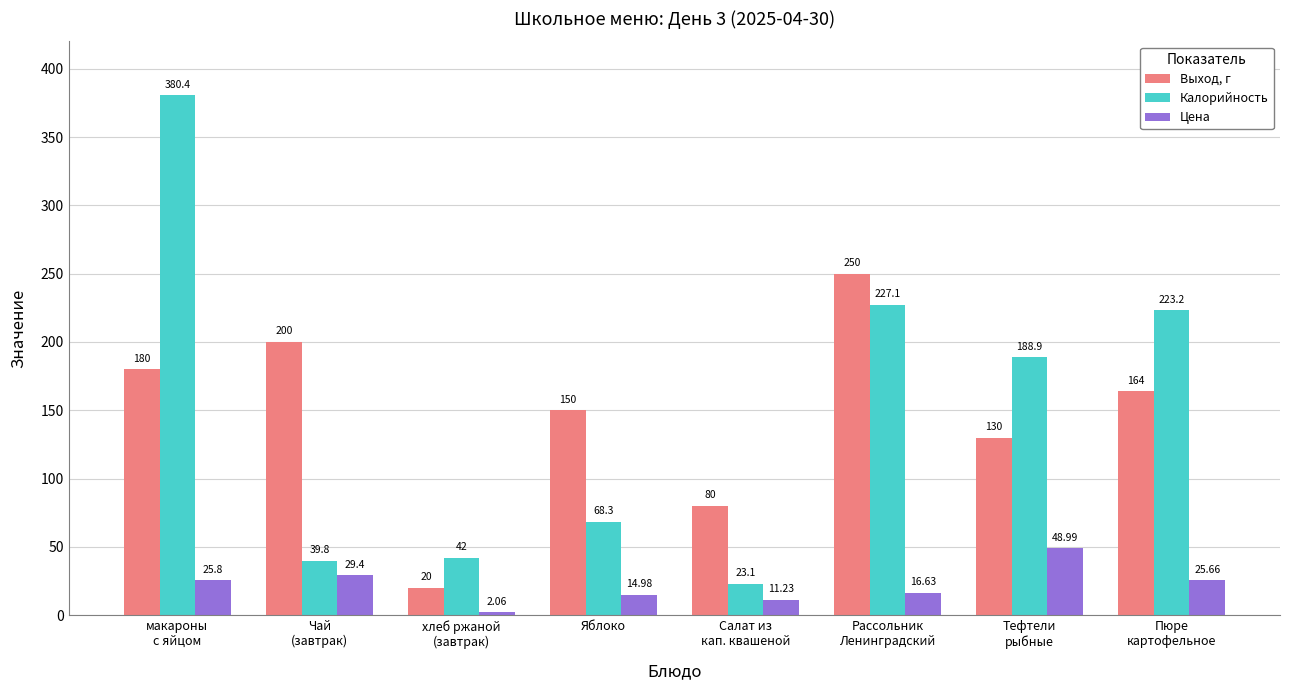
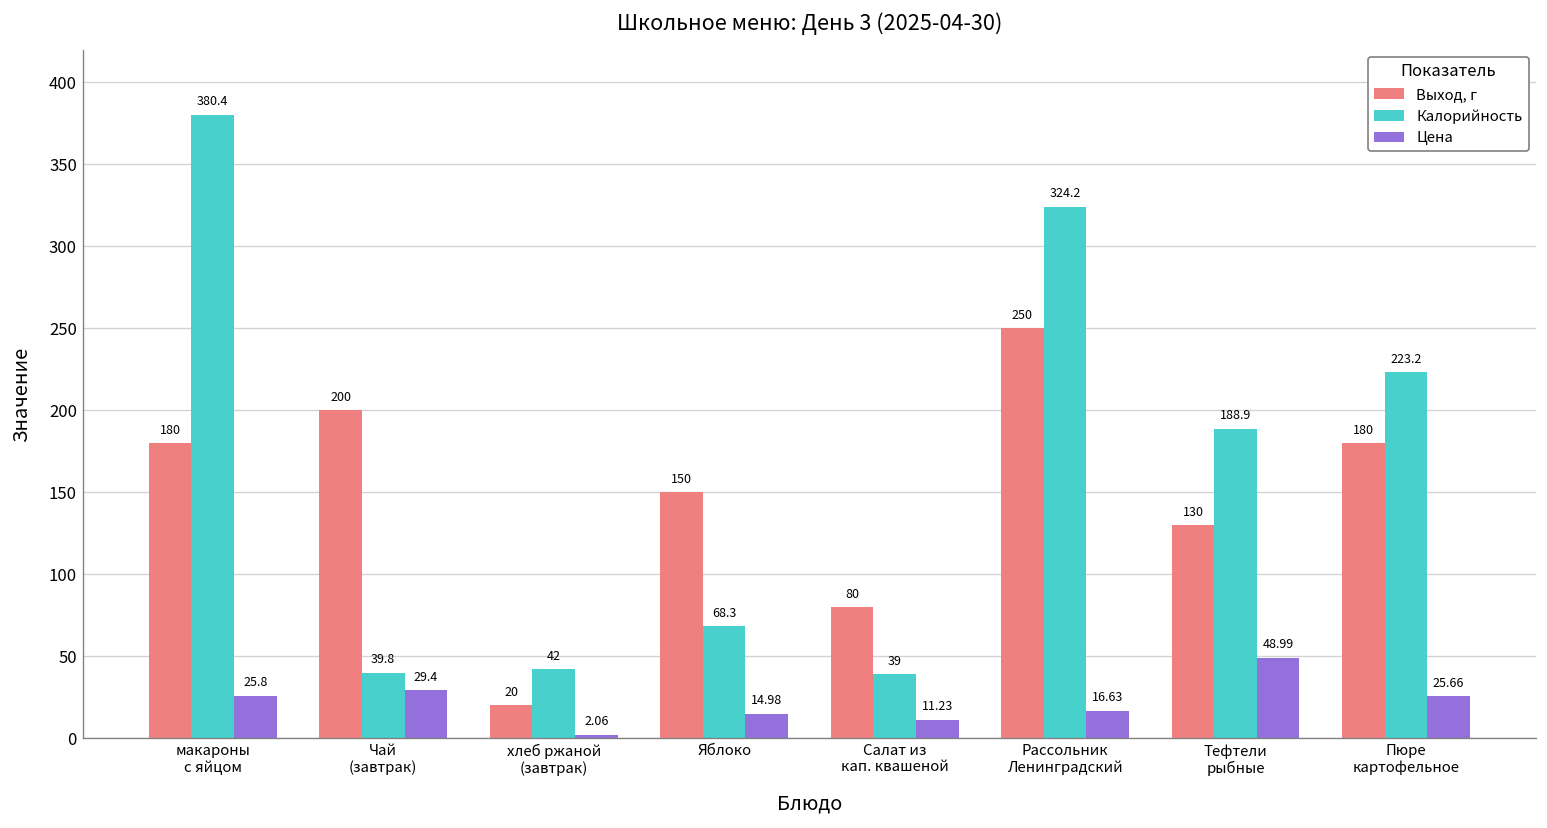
Калорийность, Салат из кап. квашеной: 23.1 -> 39
Калорийность, Рассольник Ленинградский: 227.1 -> 324.2
Выход, г, Пюре картофельное: 164 -> 180
